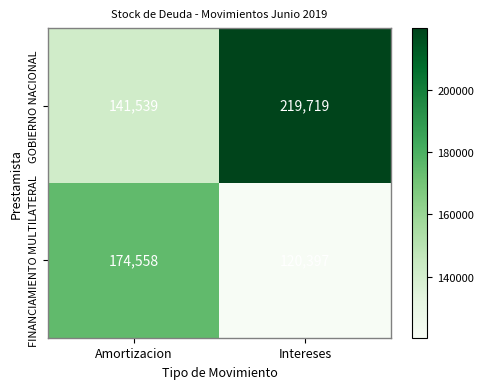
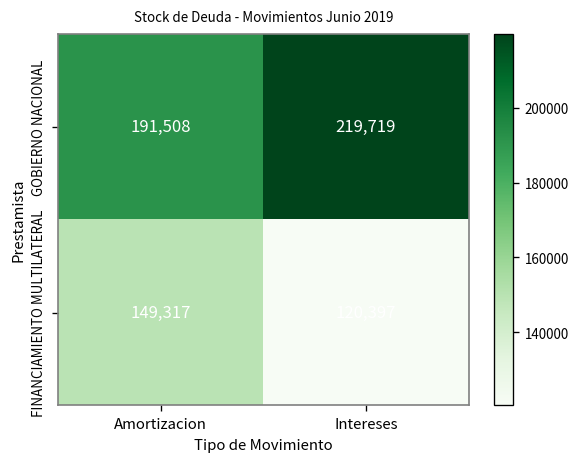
GOBIERNO NACIONAL, Amortizacion: 141,539 -> 191,508
FINANCIAMIENTO MULTILATERAL, Amortizacion: 174,558 -> 149,317
